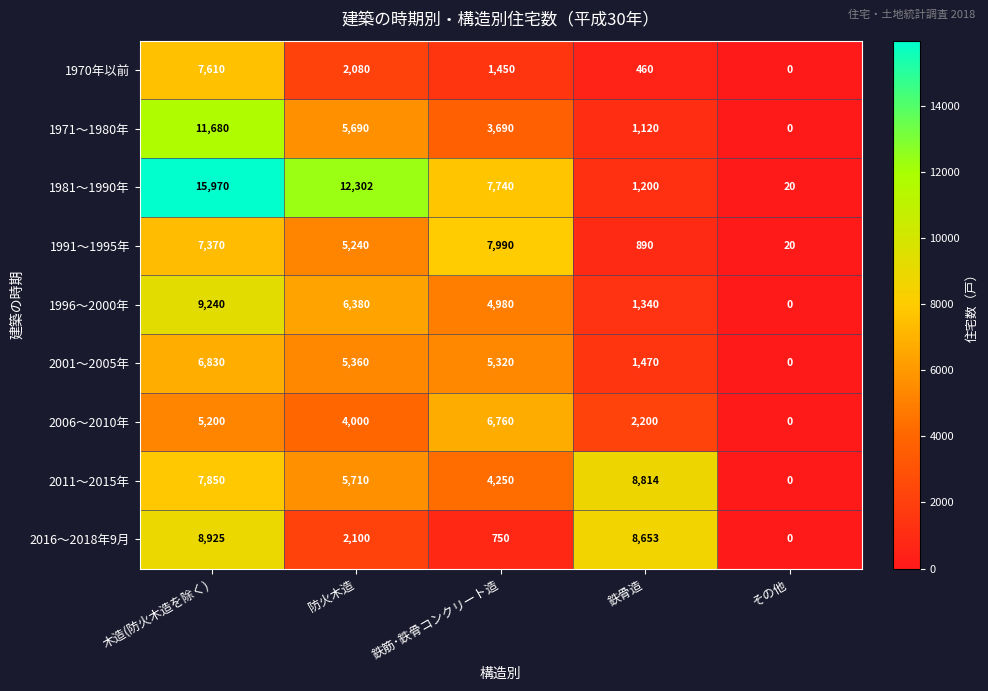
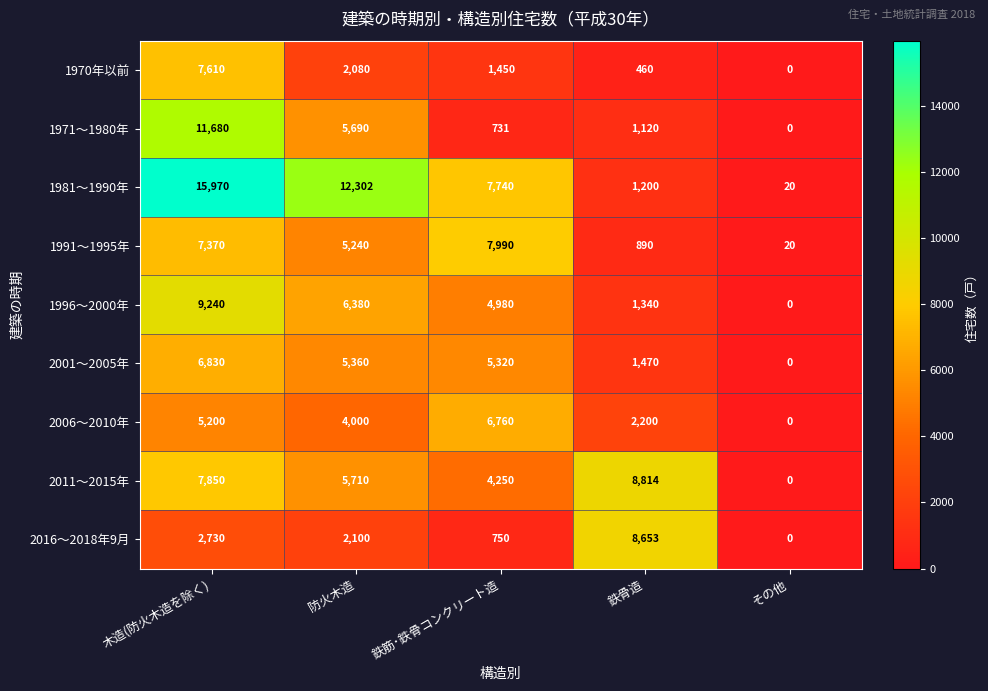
1971～1980年, 鉄筋･鉄骨コンクリート造: 3,690 -> 731
2016～2018年9月, 木造(防火木造を除く): 8,925 -> 2,730
